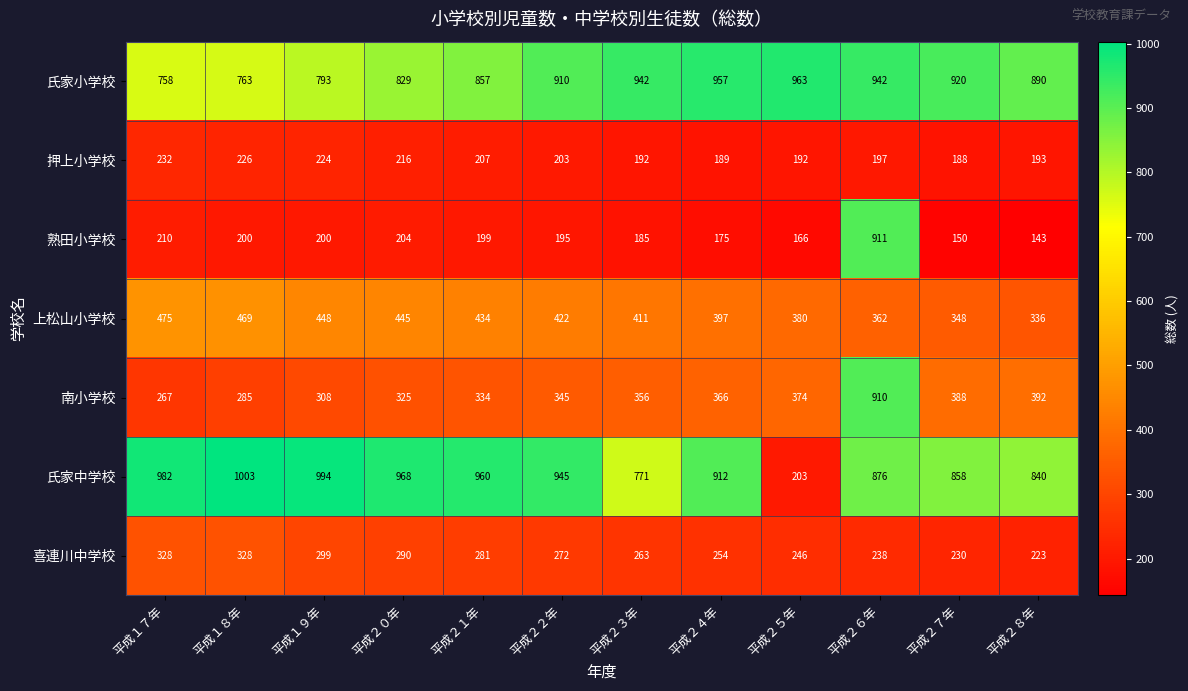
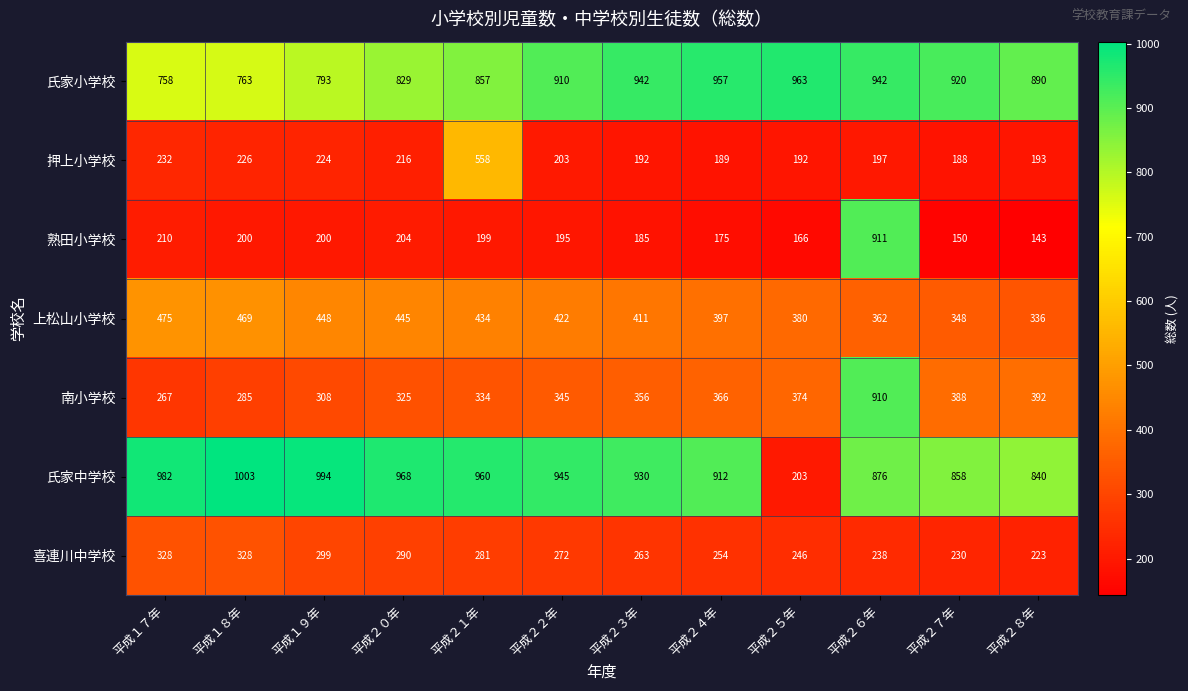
押上小学校, 平成２１年: 207 -> 558
氏家中学校, 平成２３年: 771 -> 930
